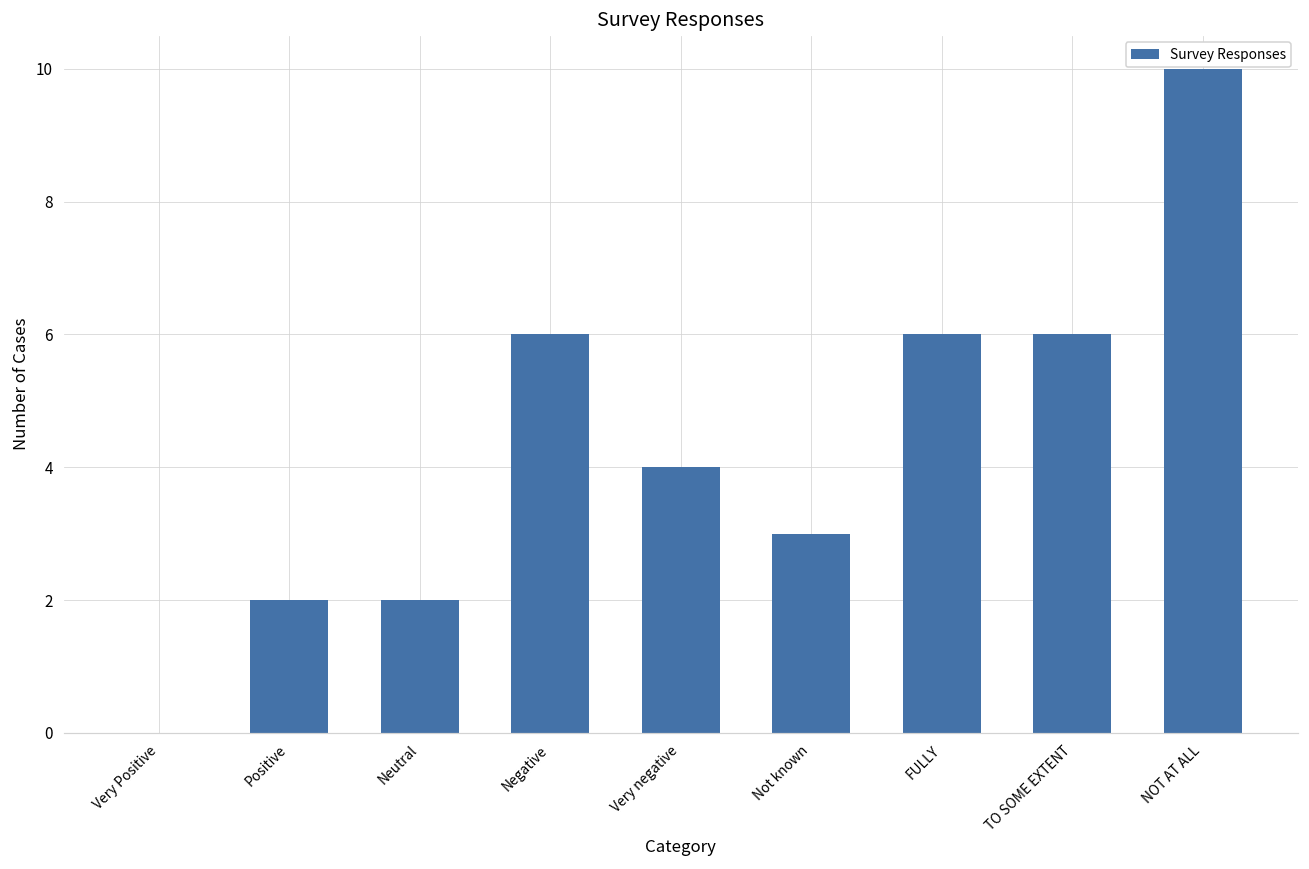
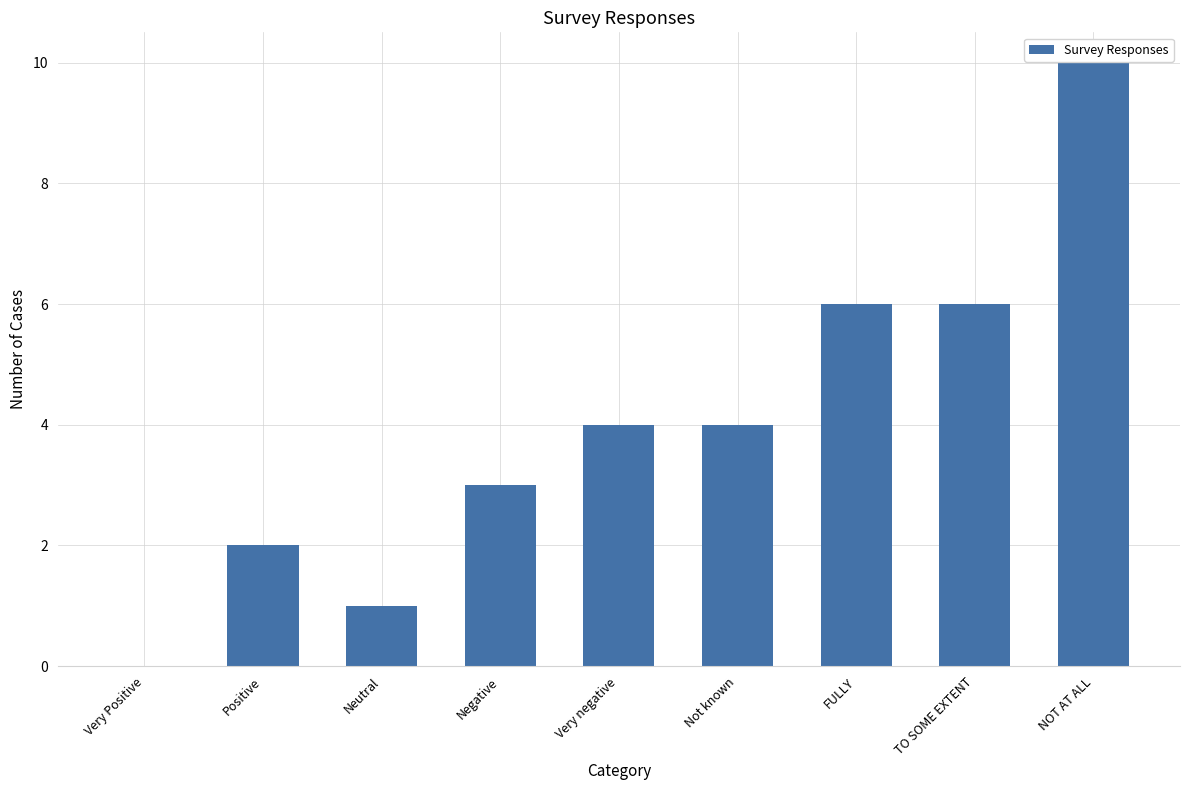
Neutral: 2 -> 1
Negative: 6 -> 3
Not known: 3 -> 4
